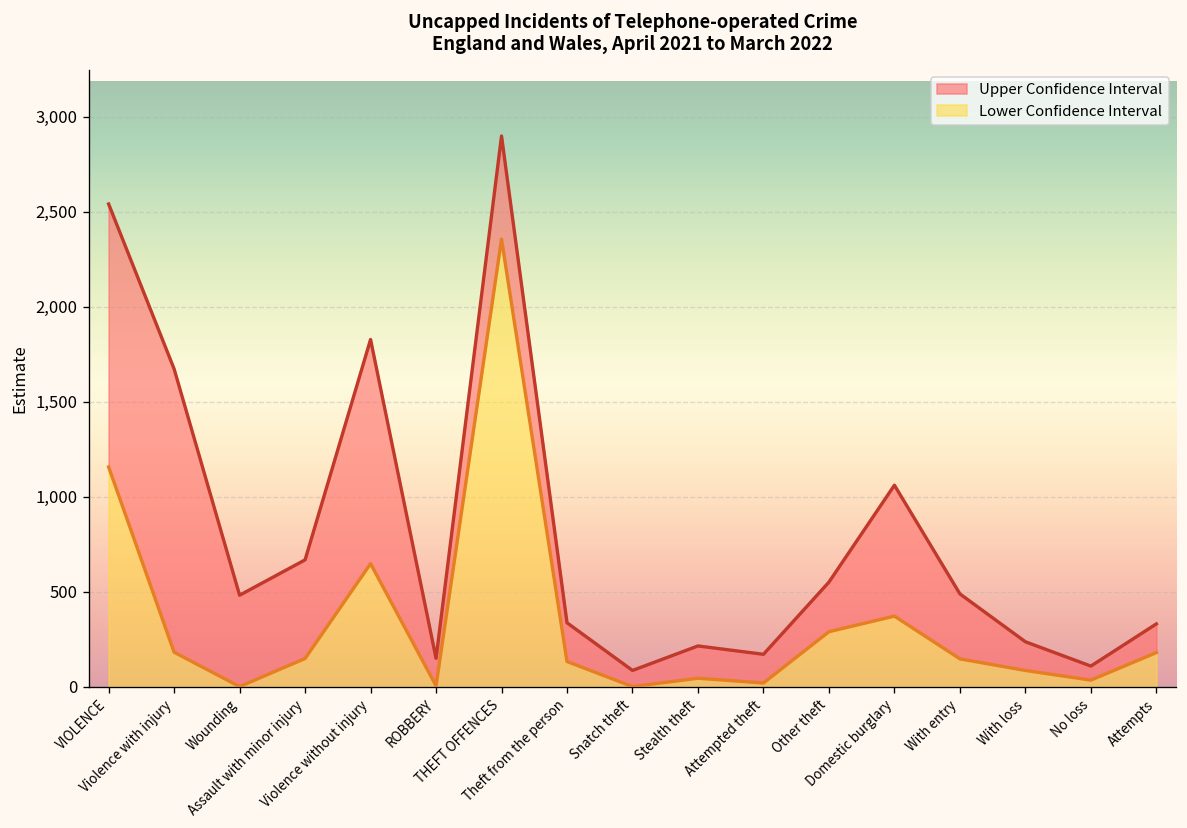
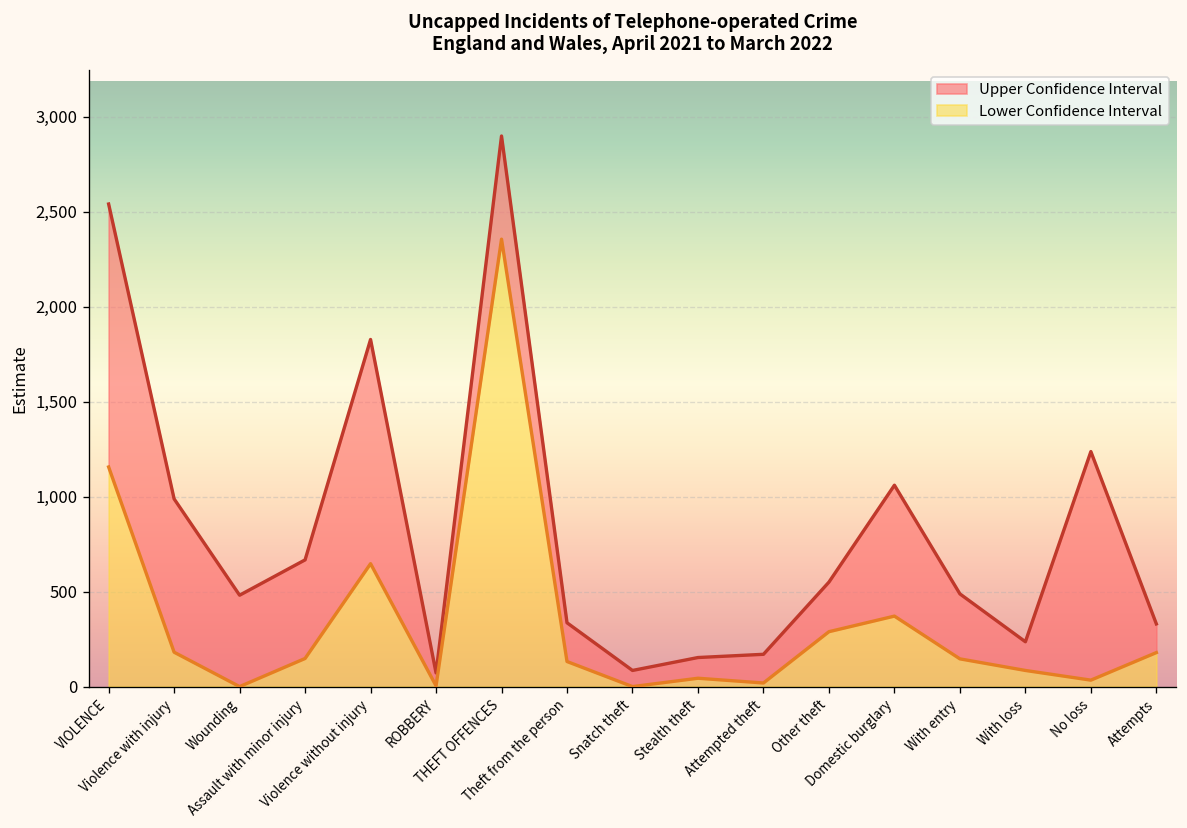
Upper Confidence Interval, Violence with injury: 1,670 -> 990
Upper Confidence Interval, ROBBERY: 150 -> 70
Upper Confidence Interval, Stealth theft: 210 -> 150
Upper Confidence Interval, No loss: 110 -> 1,240
